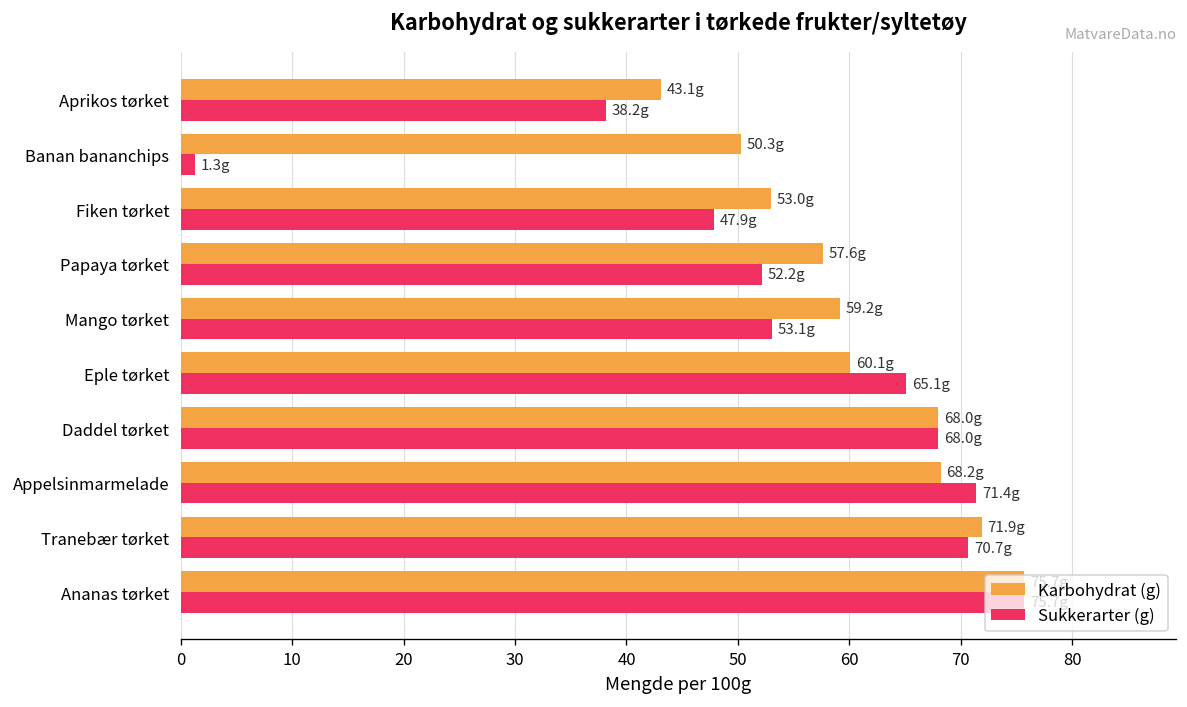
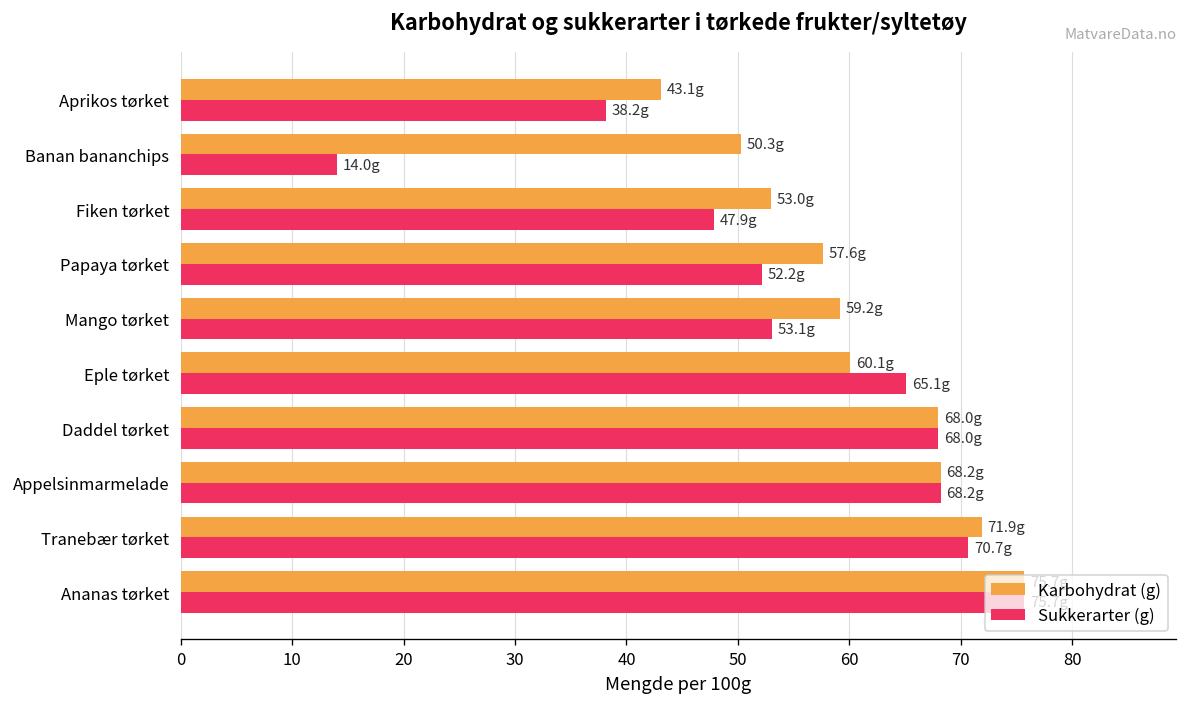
Sukkerarter (g), Banan bananchips: 1.3g -> 14.0g
Sukkerarter (g), Appelsinmarmelade: 71.4g -> 68.2g
